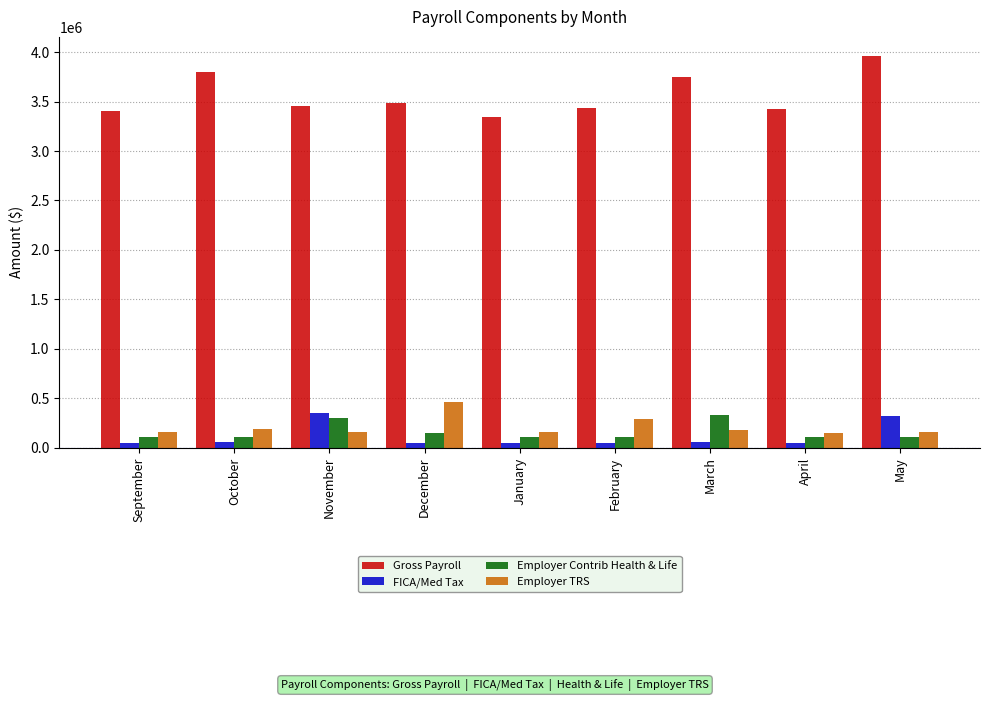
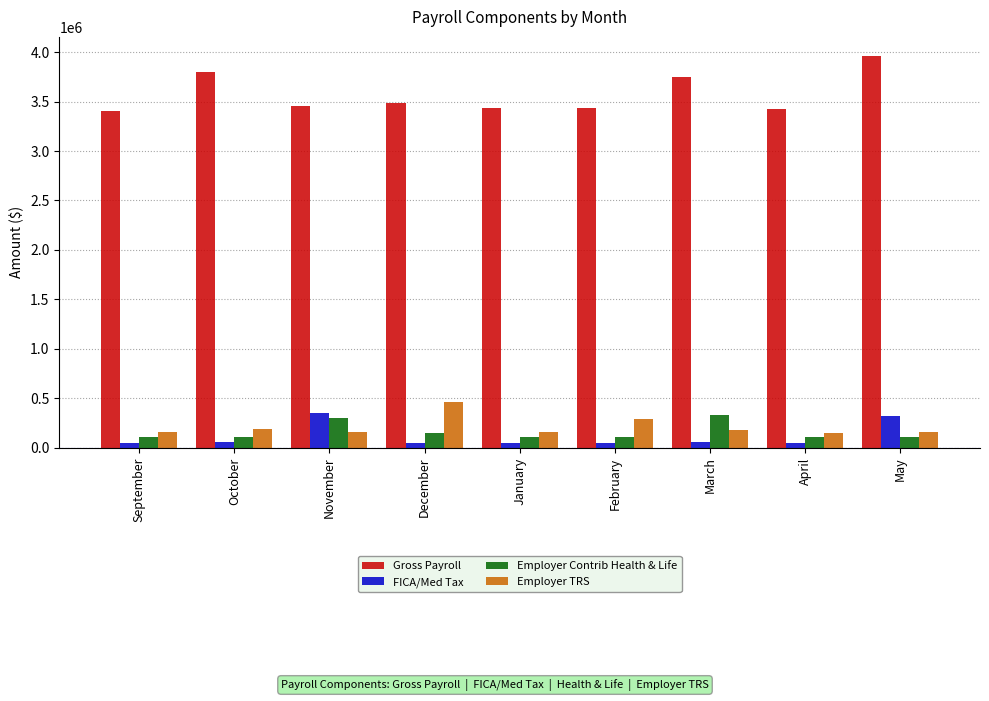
Gross Payroll, January: 3300000 -> 3400000
